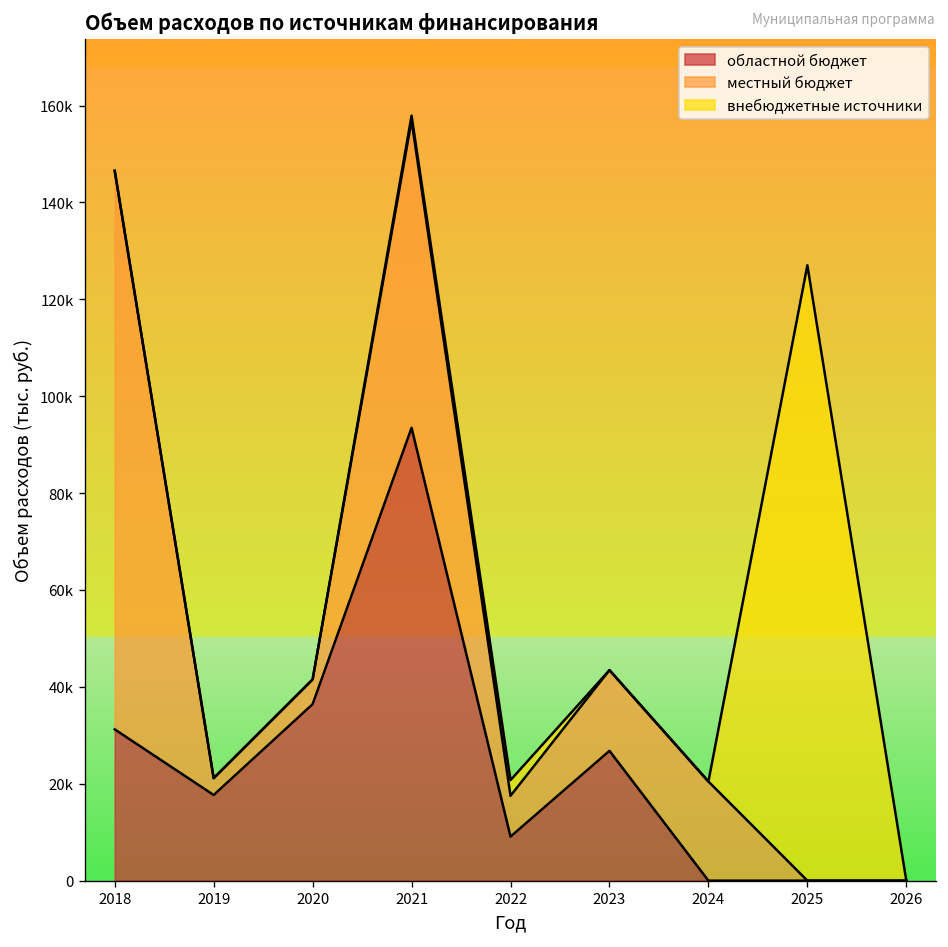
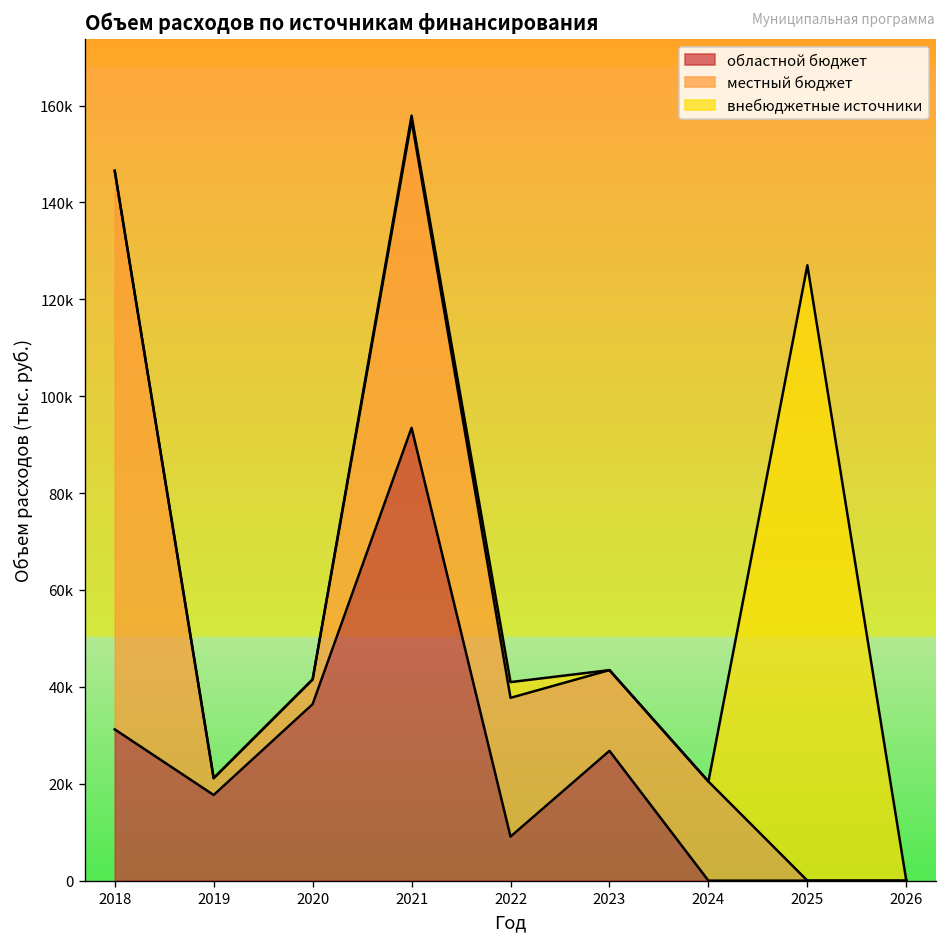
местный бюджет, 2022: 8000 -> 29000
